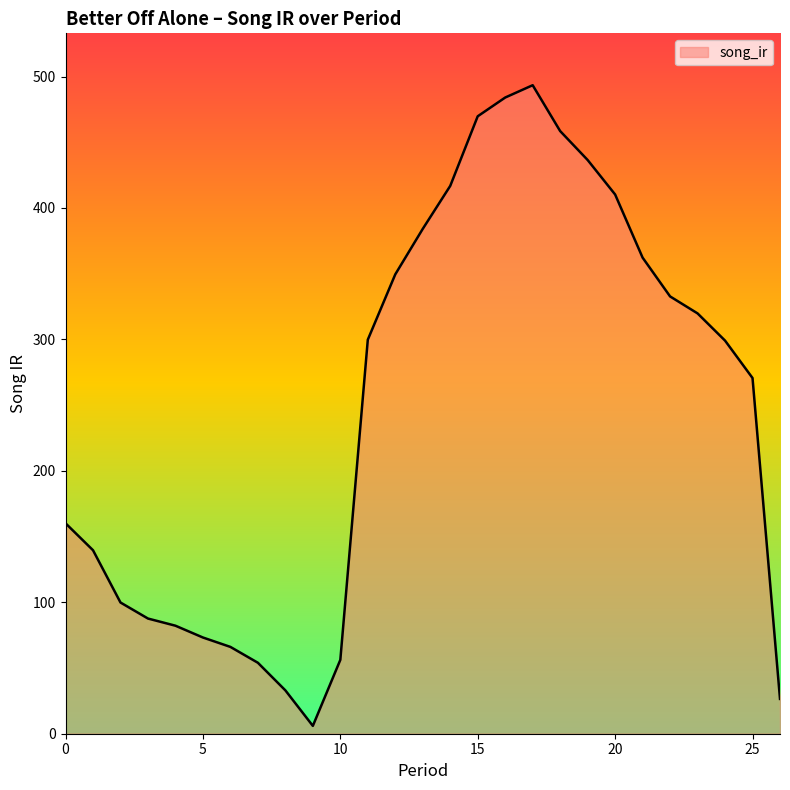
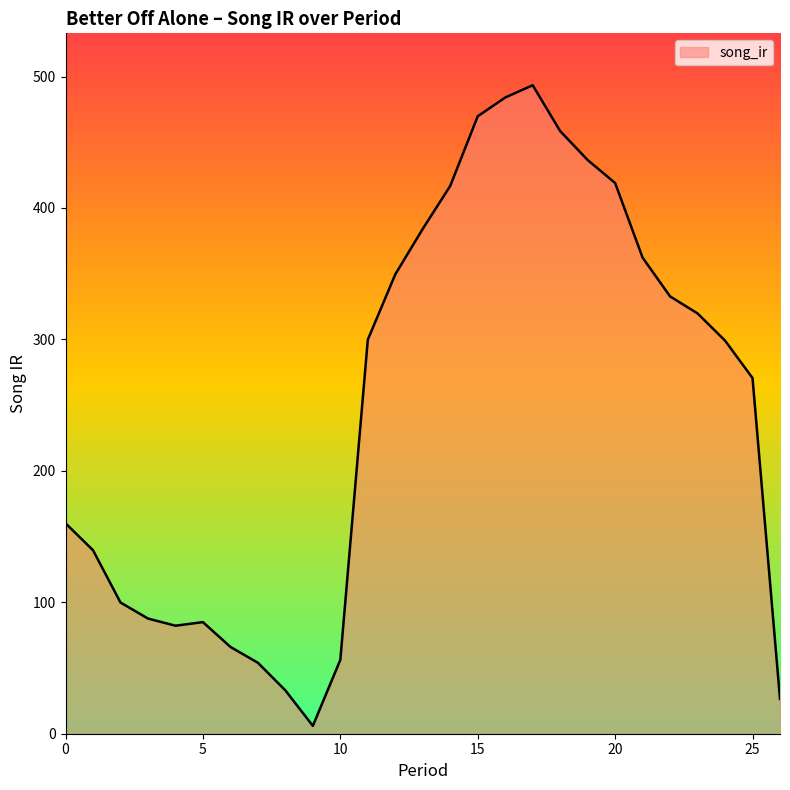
5: 73 -> 85
20: 410 -> 419
